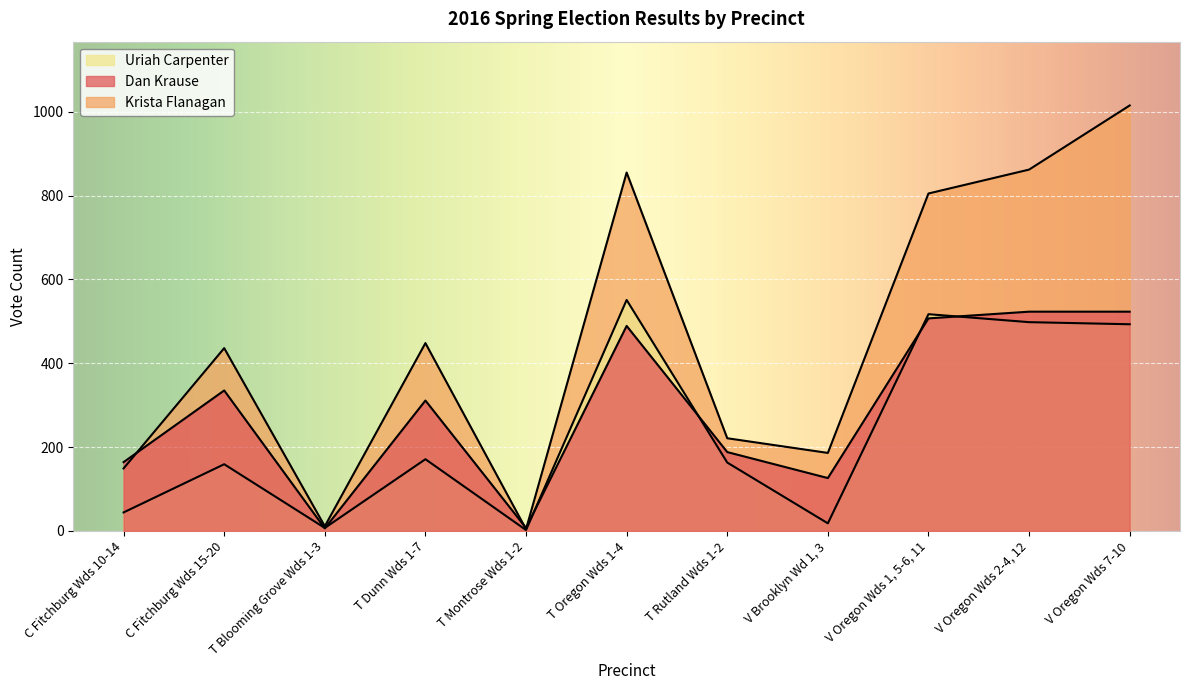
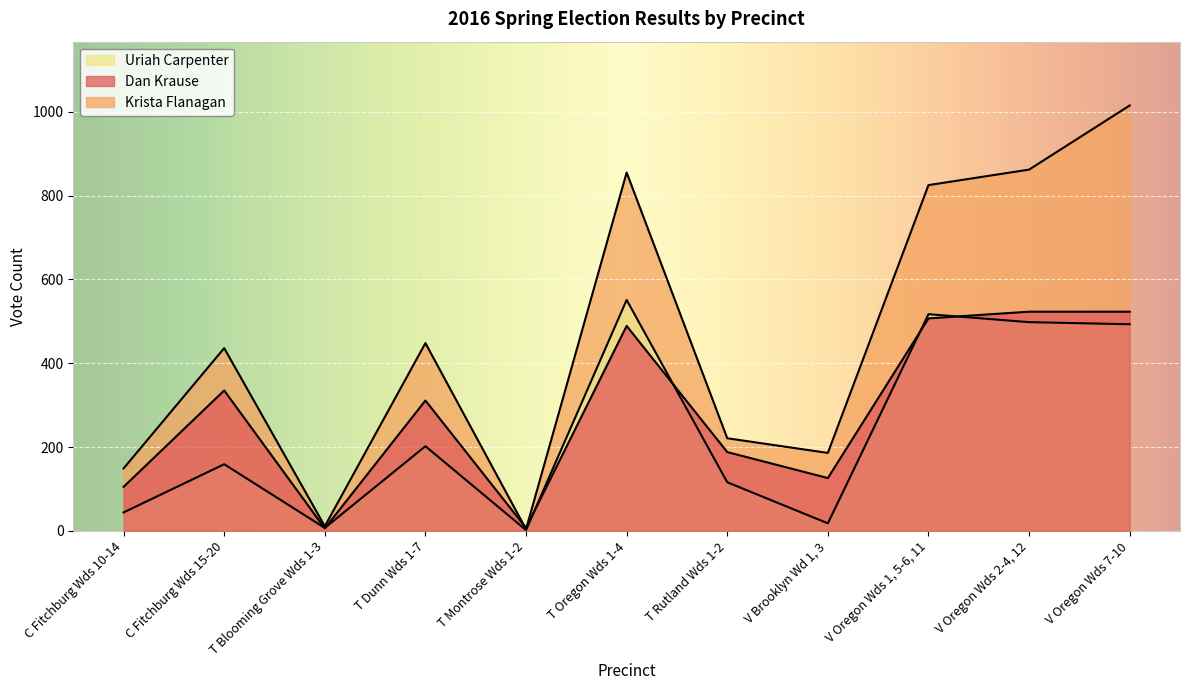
Dan Krause, C Fitchburg Wds 10-14: 160 -> 110
Uriah Carpenter, T Dunn Wds 1-7: 170 -> 200
Uriah Carpenter, T Rutland Wds 1-2: 160 -> 120
Krista Flanagan, V Oregon Wds 1, 5-6, 11: 810 -> 830
